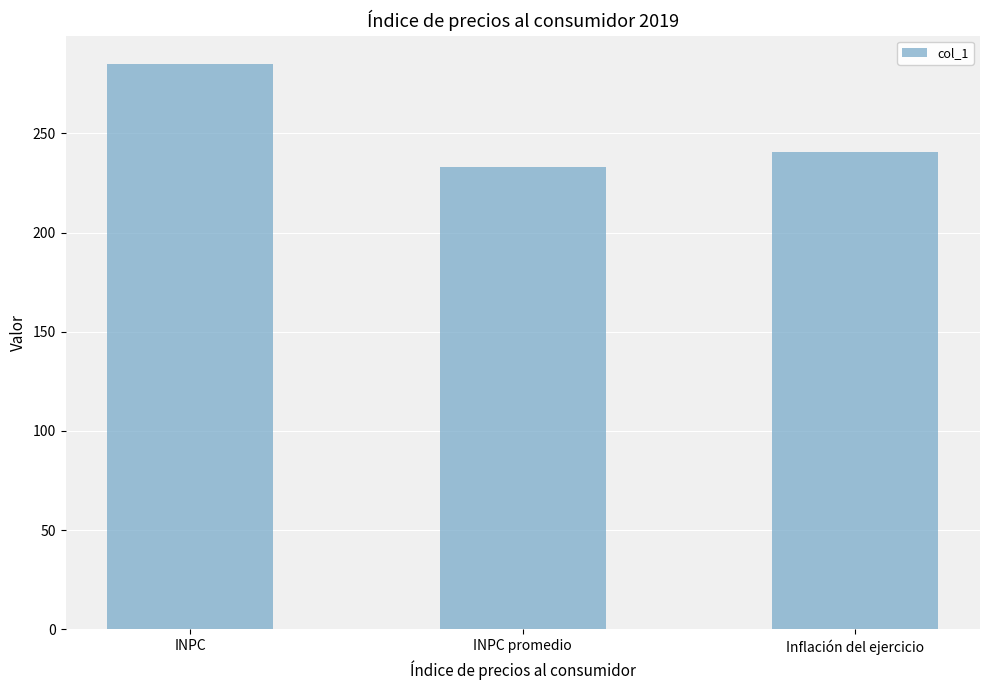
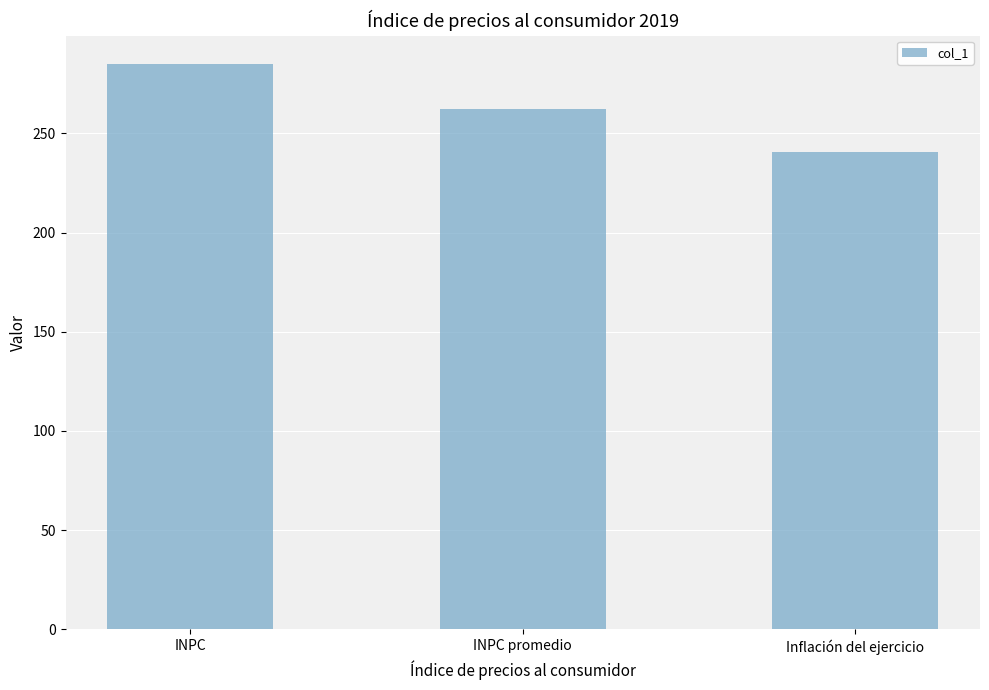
INPC promedio: 233 -> 262
